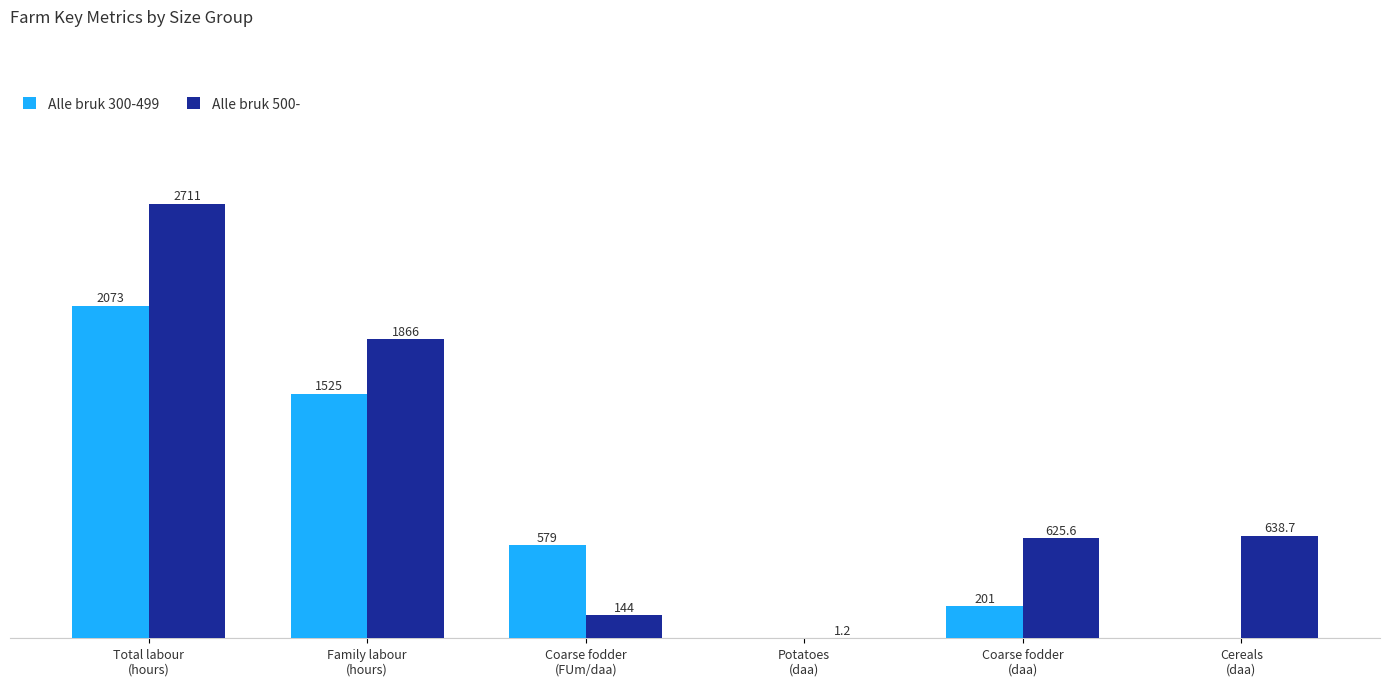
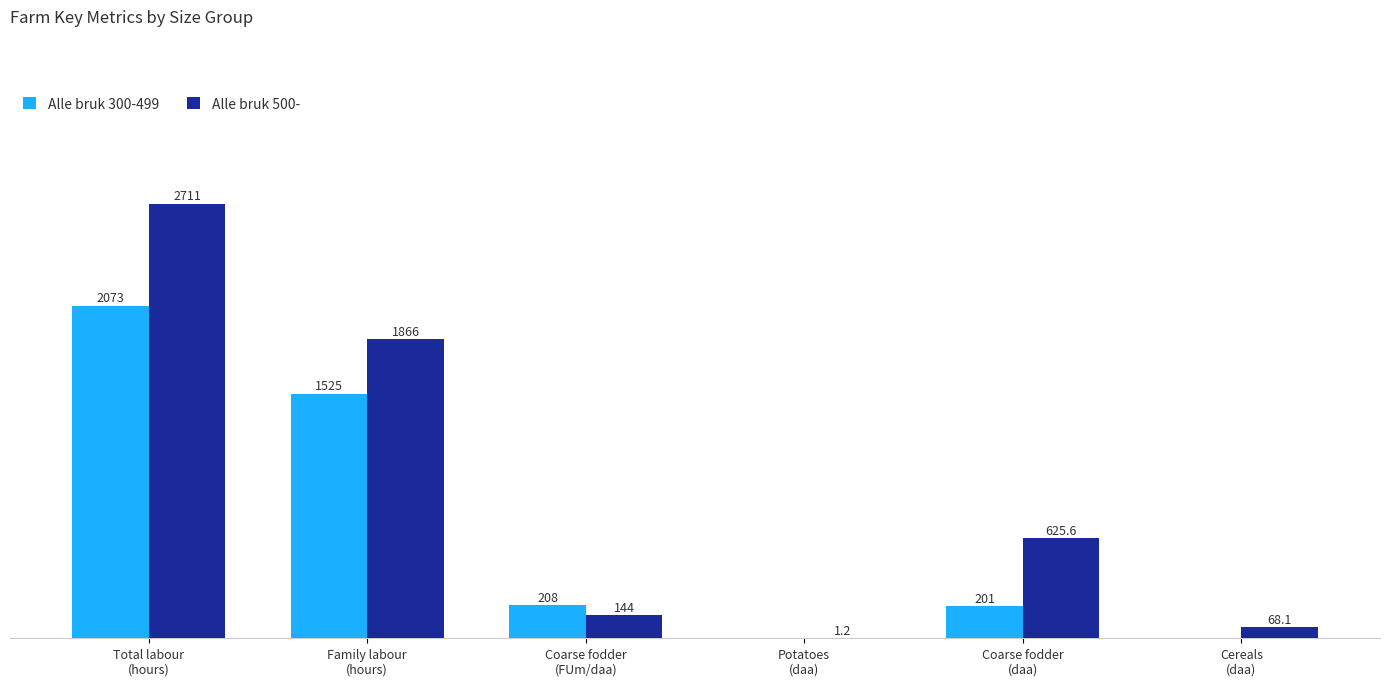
Alle bruk 300-499, Coarse fodder (FUm/daa): 579 -> 208
Alle bruk 500-, Cereals (daa): 638.7 -> 68.1
